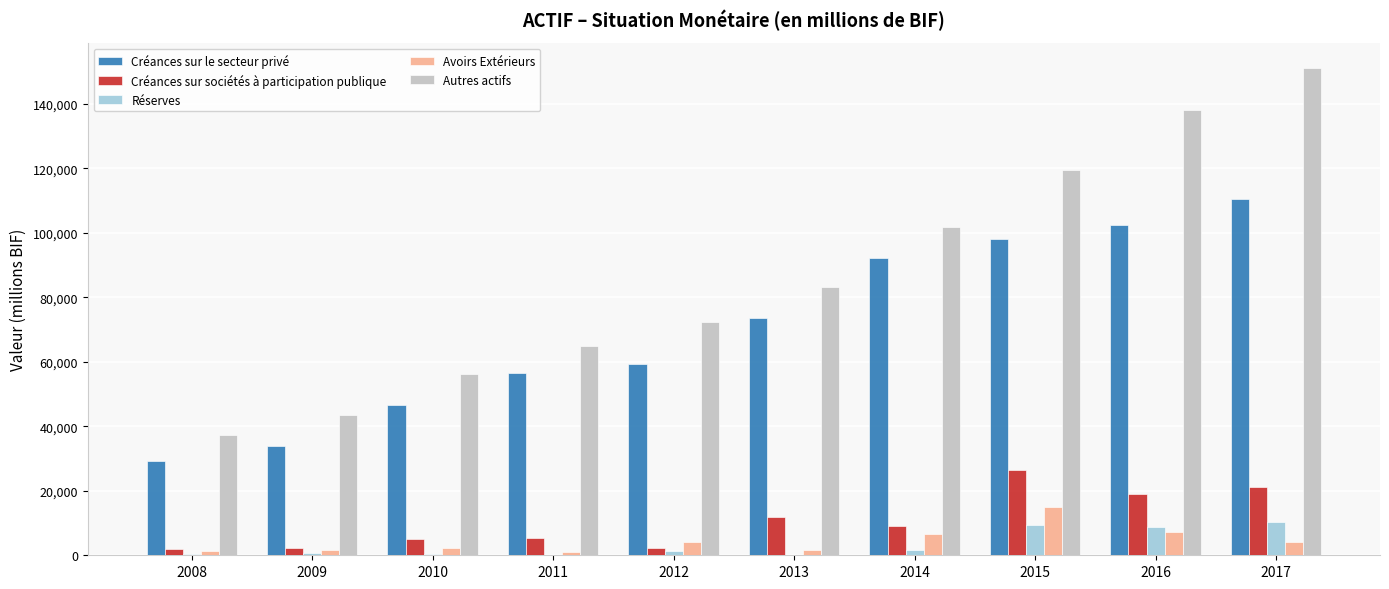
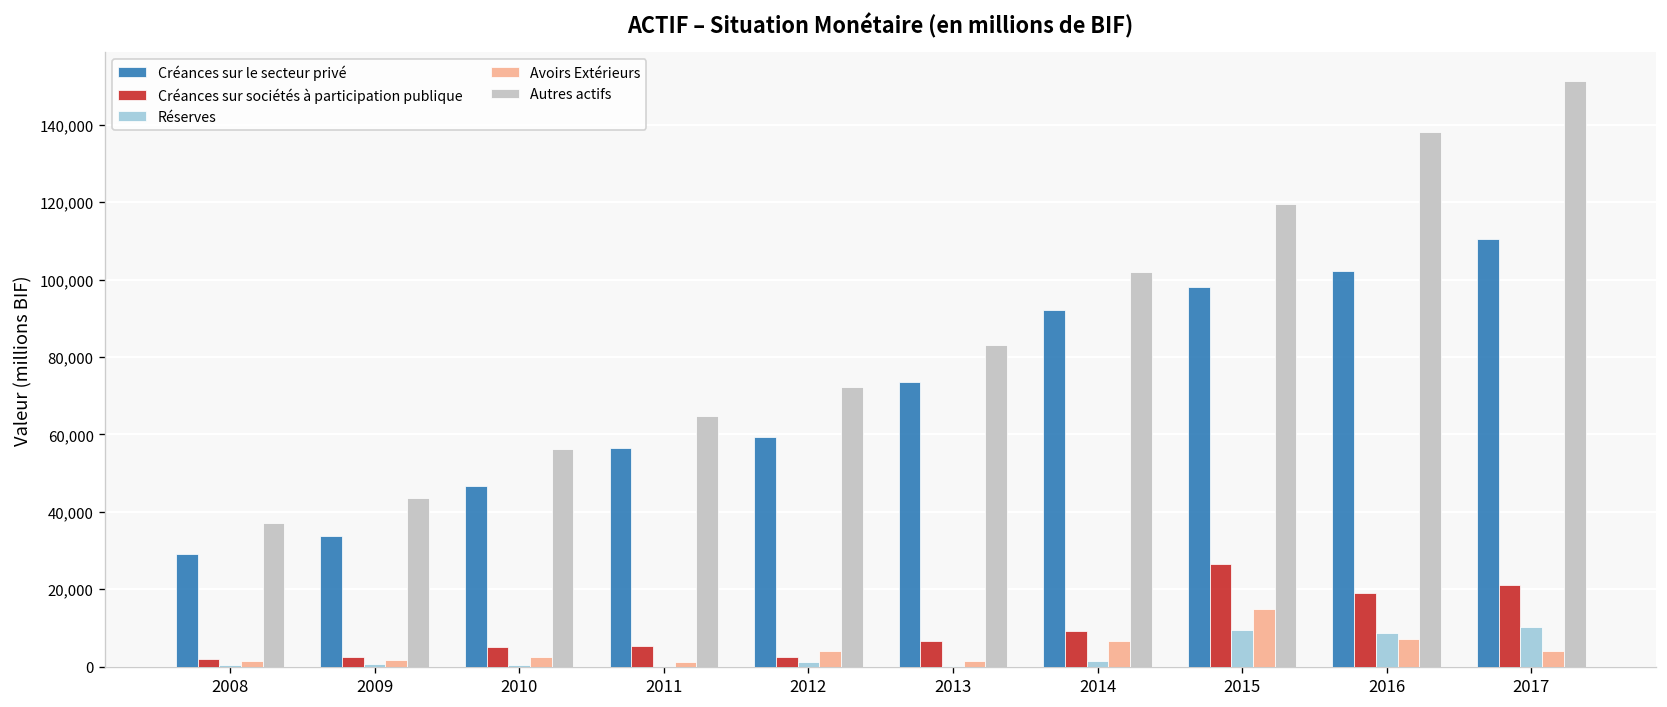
Créances sur sociétés à participation publique, 2013: 12,000 -> 7,000
